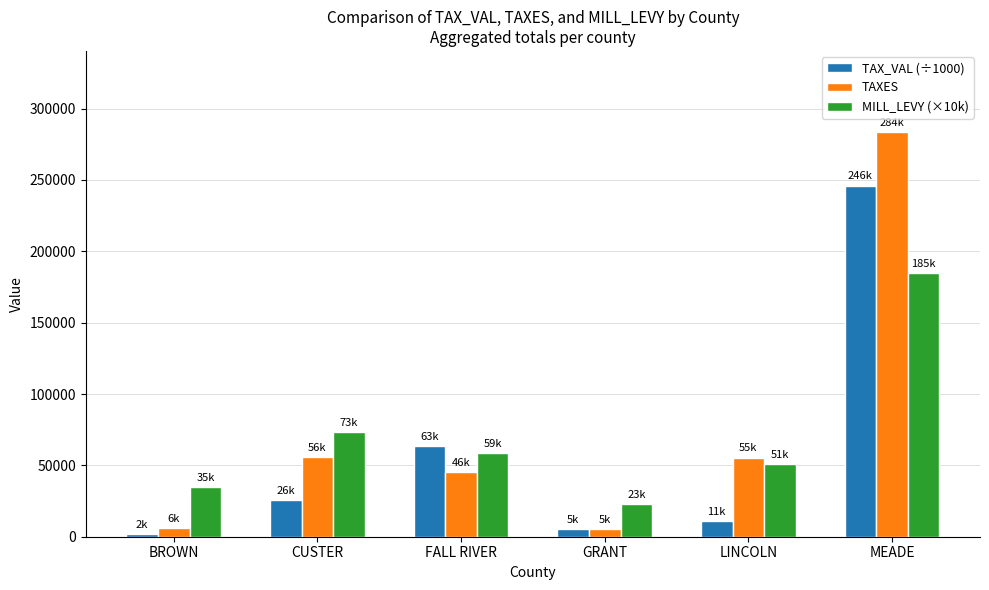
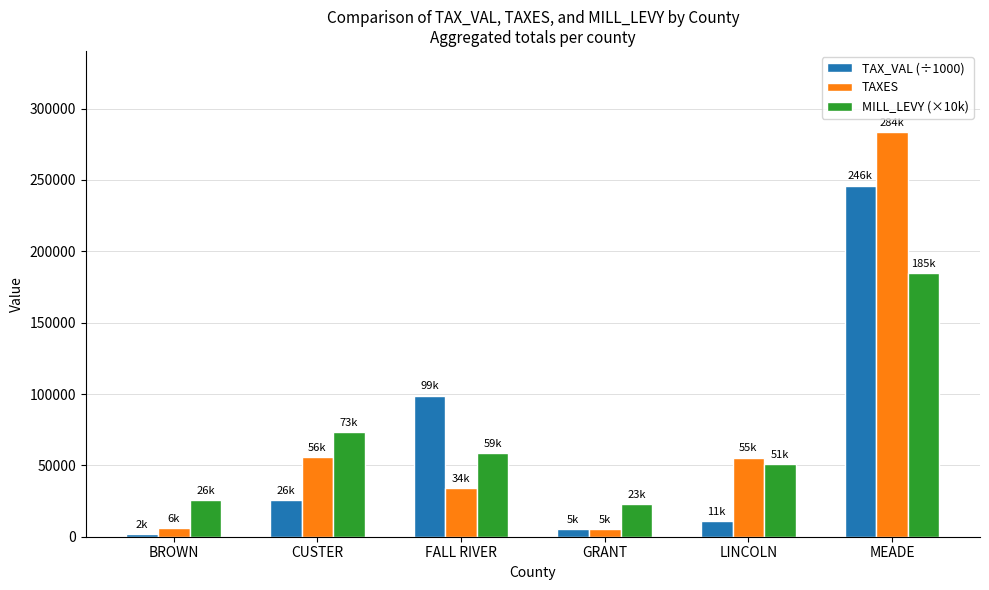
MILL_LEVY (×10k), BROWN: 35k -> 26k
TAX_VAL (÷1000), FALL RIVER: 63k -> 99k
TAXES, FALL RIVER: 46k -> 34k
